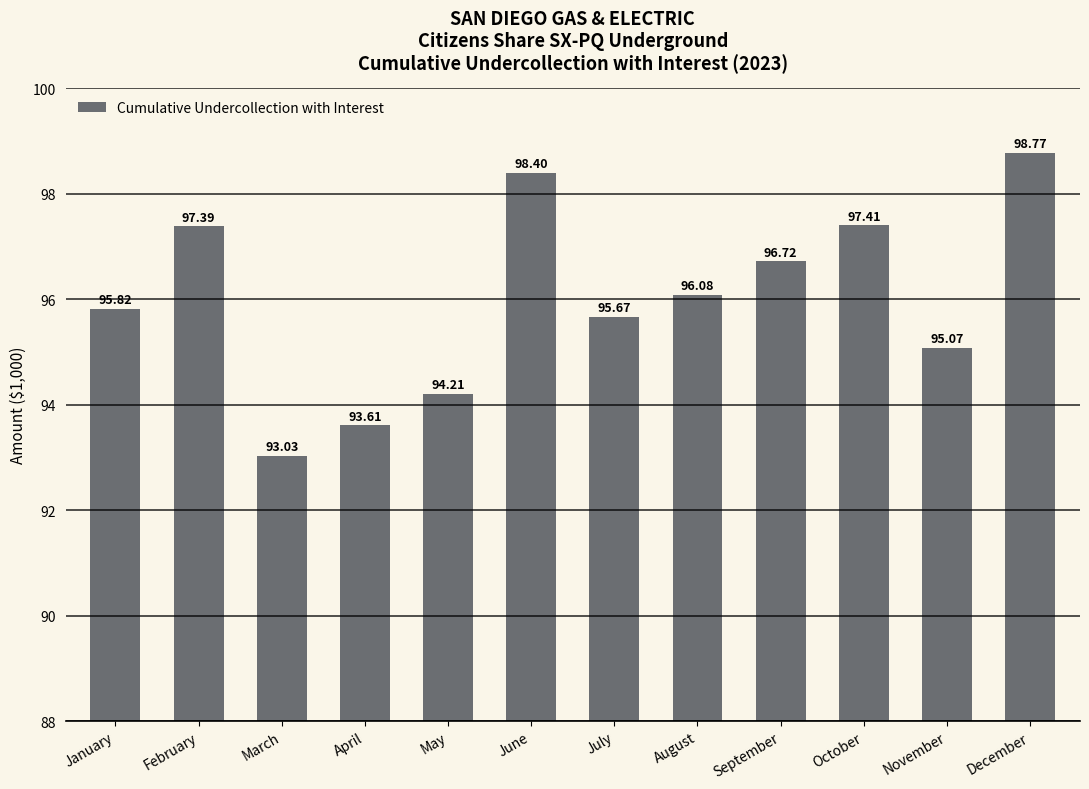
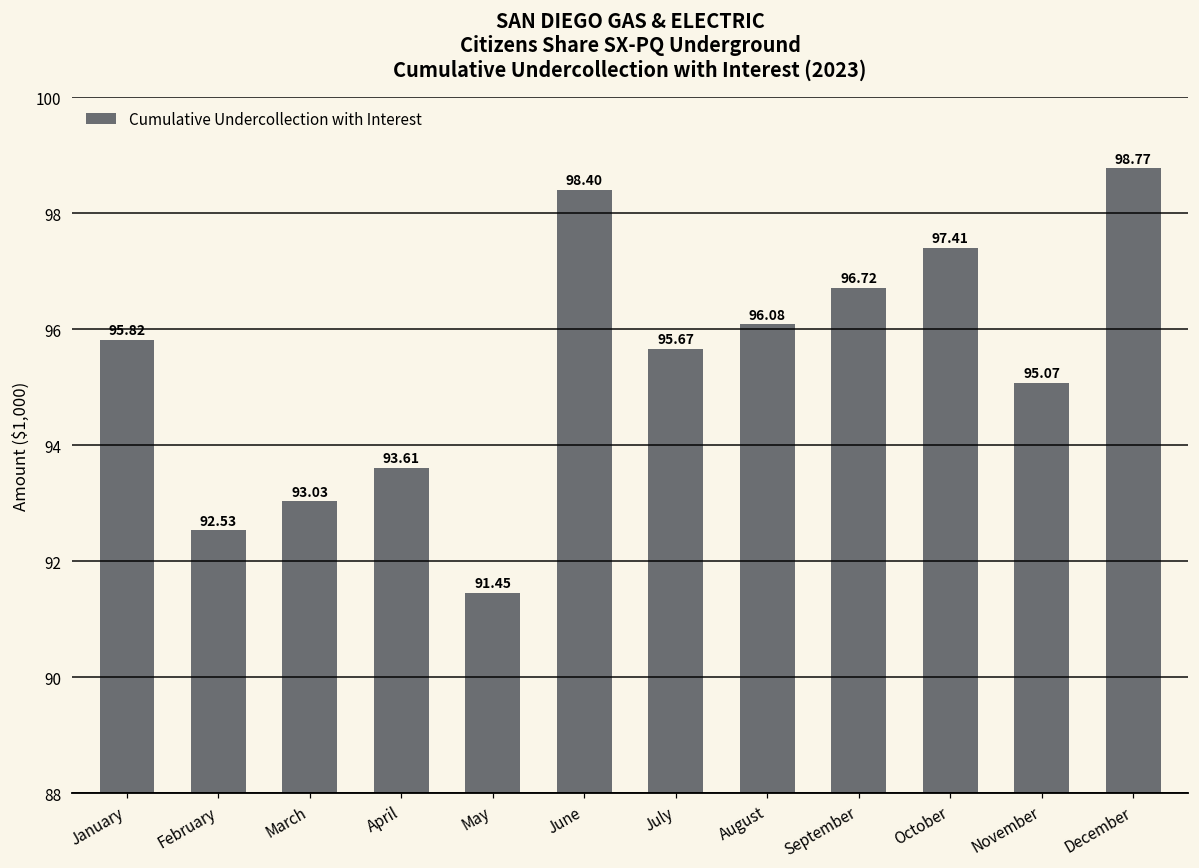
February: 97.39 -> 92.53
May: 94.21 -> 91.45
